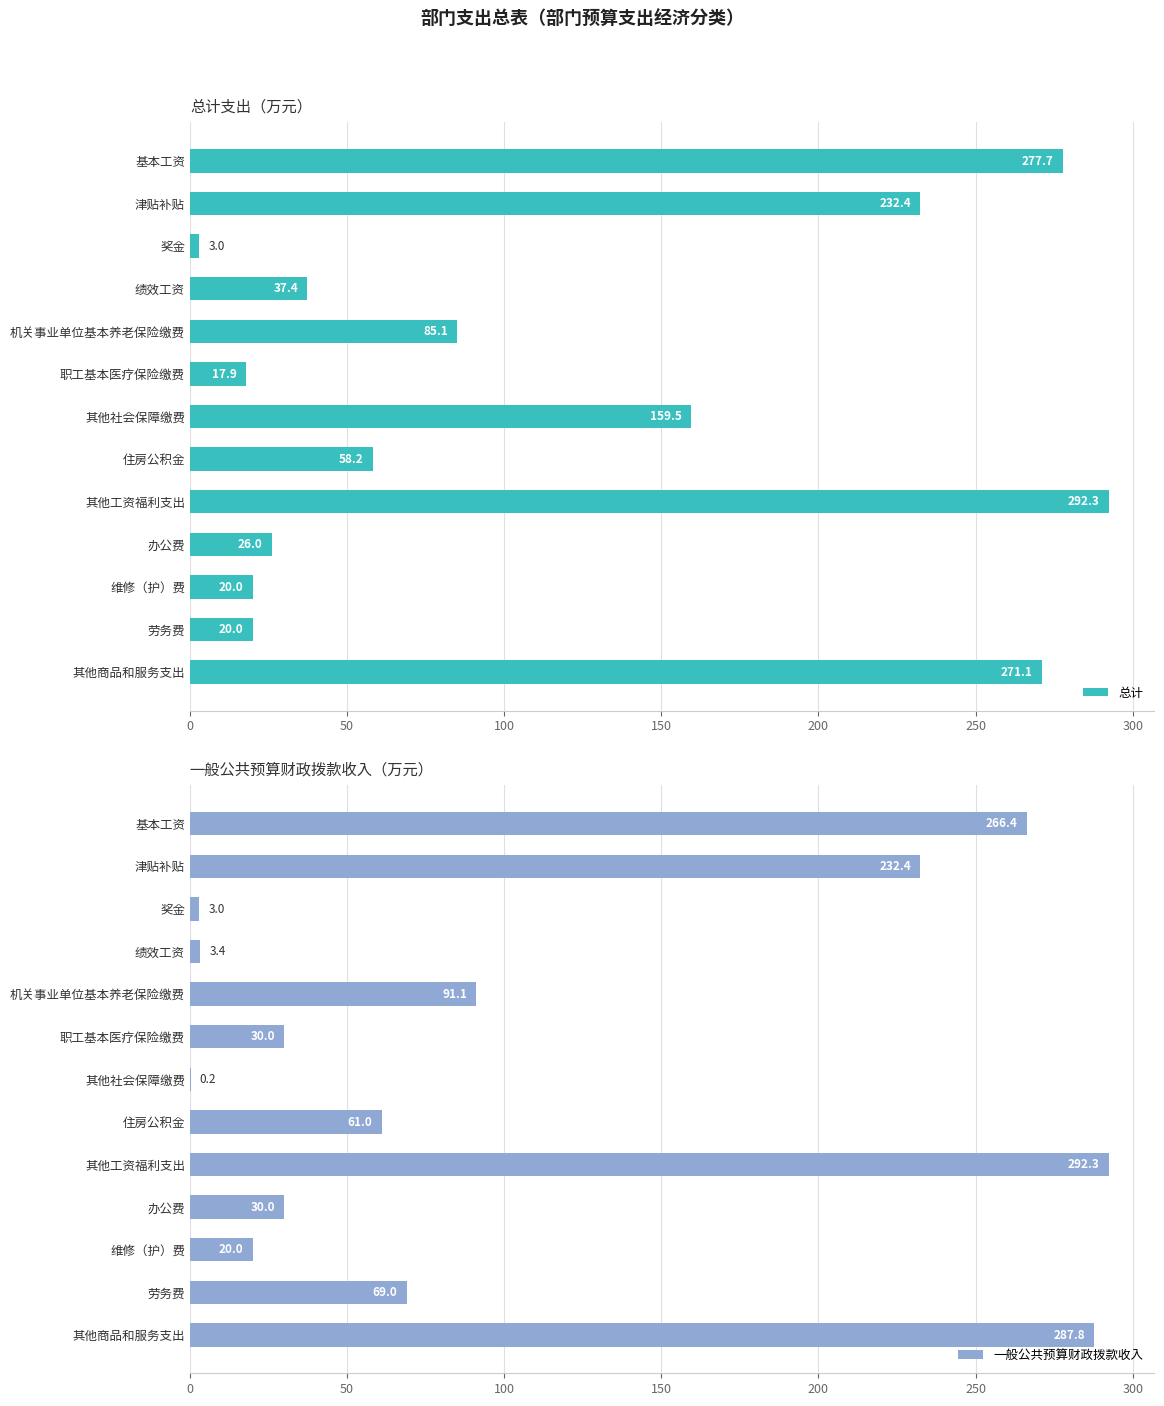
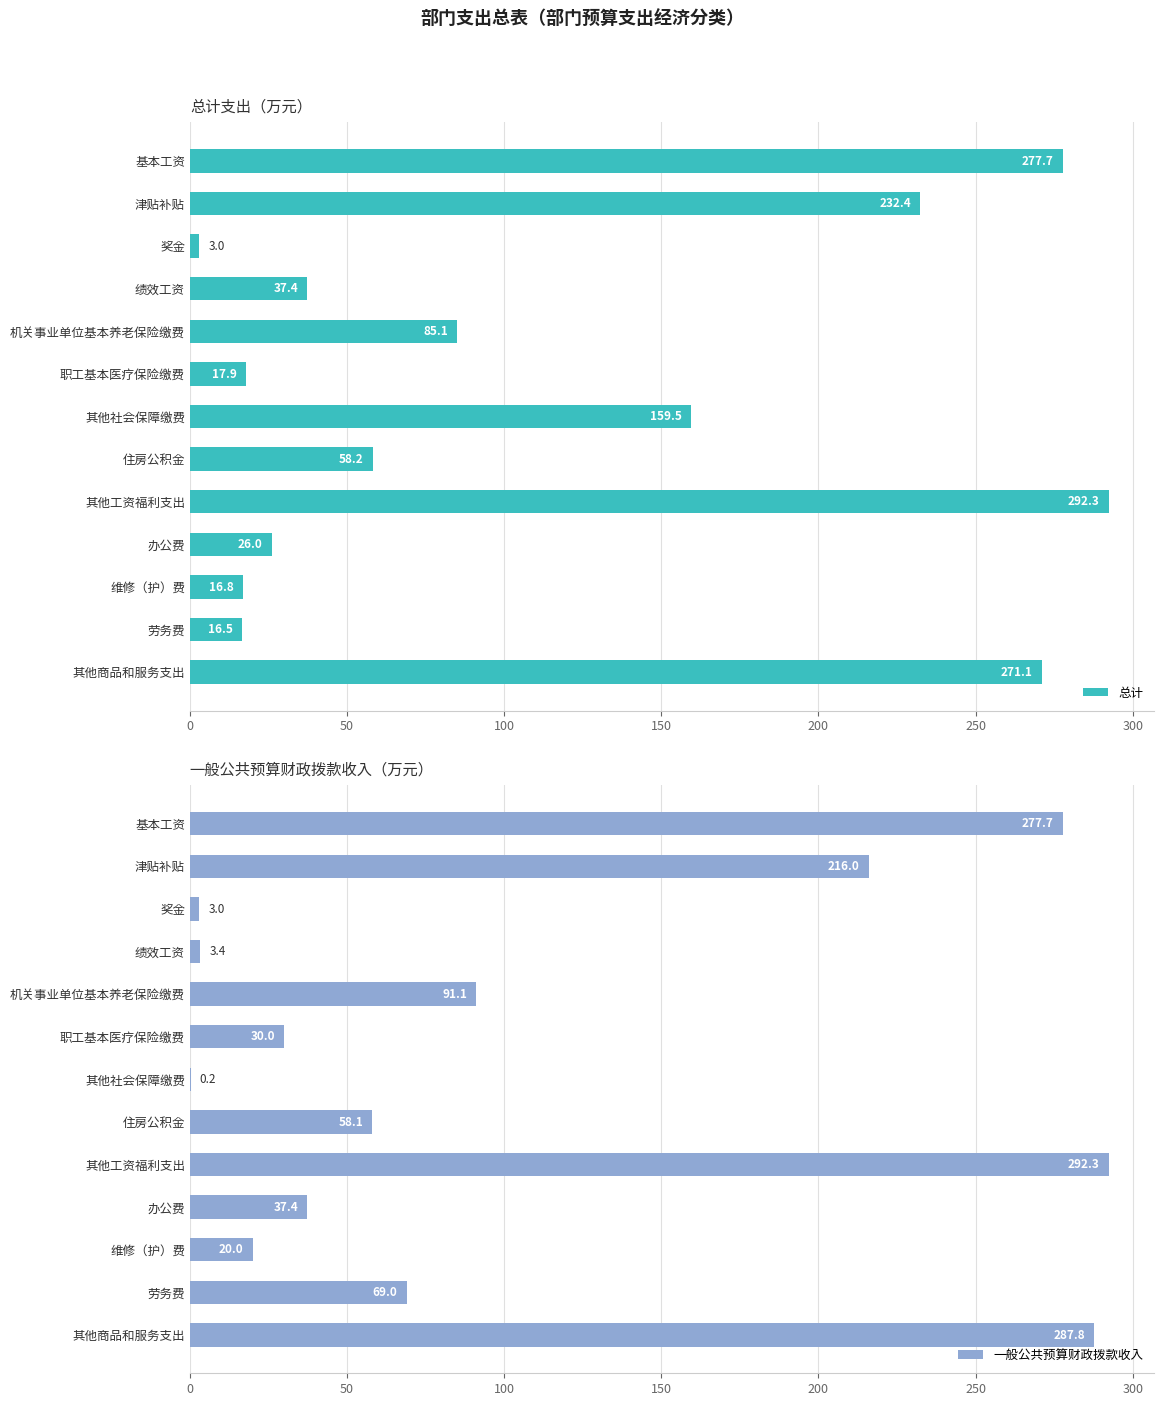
总计支出（万元）, 维修（护）费: 20.0 -> 16.8
总计支出（万元）, 劳务费: 20.0 -> 16.5
一般公共预算财政拨款收入（万元）, 基本工资: 266.4 -> 277.7
一般公共预算财政拨款收入（万元）, 津贴补贴: 232.4 -> 216.0
一般公共预算财政拨款收入（万元）, 住房公积金: 61.0 -> 58.1
一般公共预算财政拨款收入（万元）, 办公费: 30.0 -> 37.4
